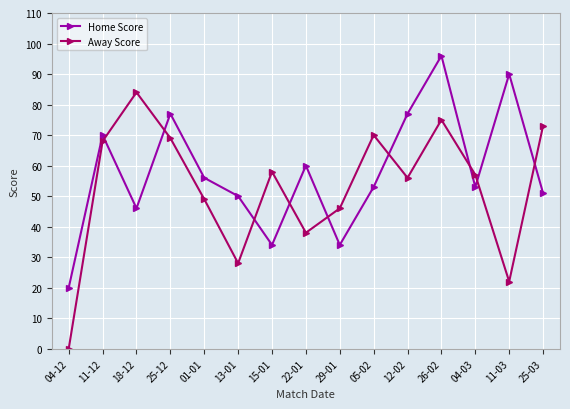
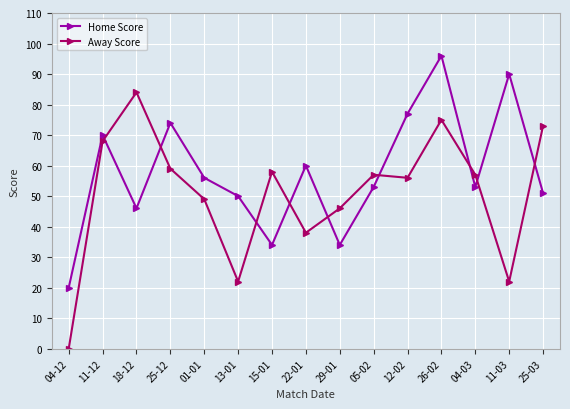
Home Score, 25-12: 77 -> 74
Away Score, 25-12: 69 -> 59
Away Score, 13-01: 28 -> 22
Away Score, 05-02: 70 -> 57
